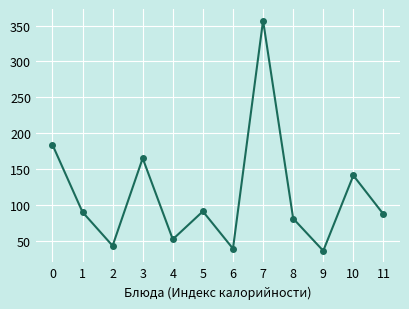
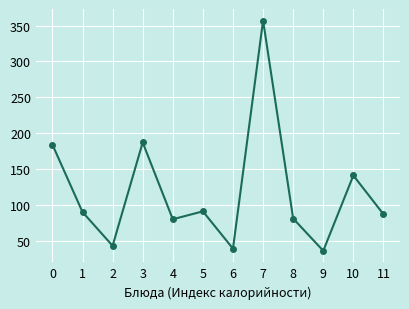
3: 170 -> 190
4: 50 -> 80
